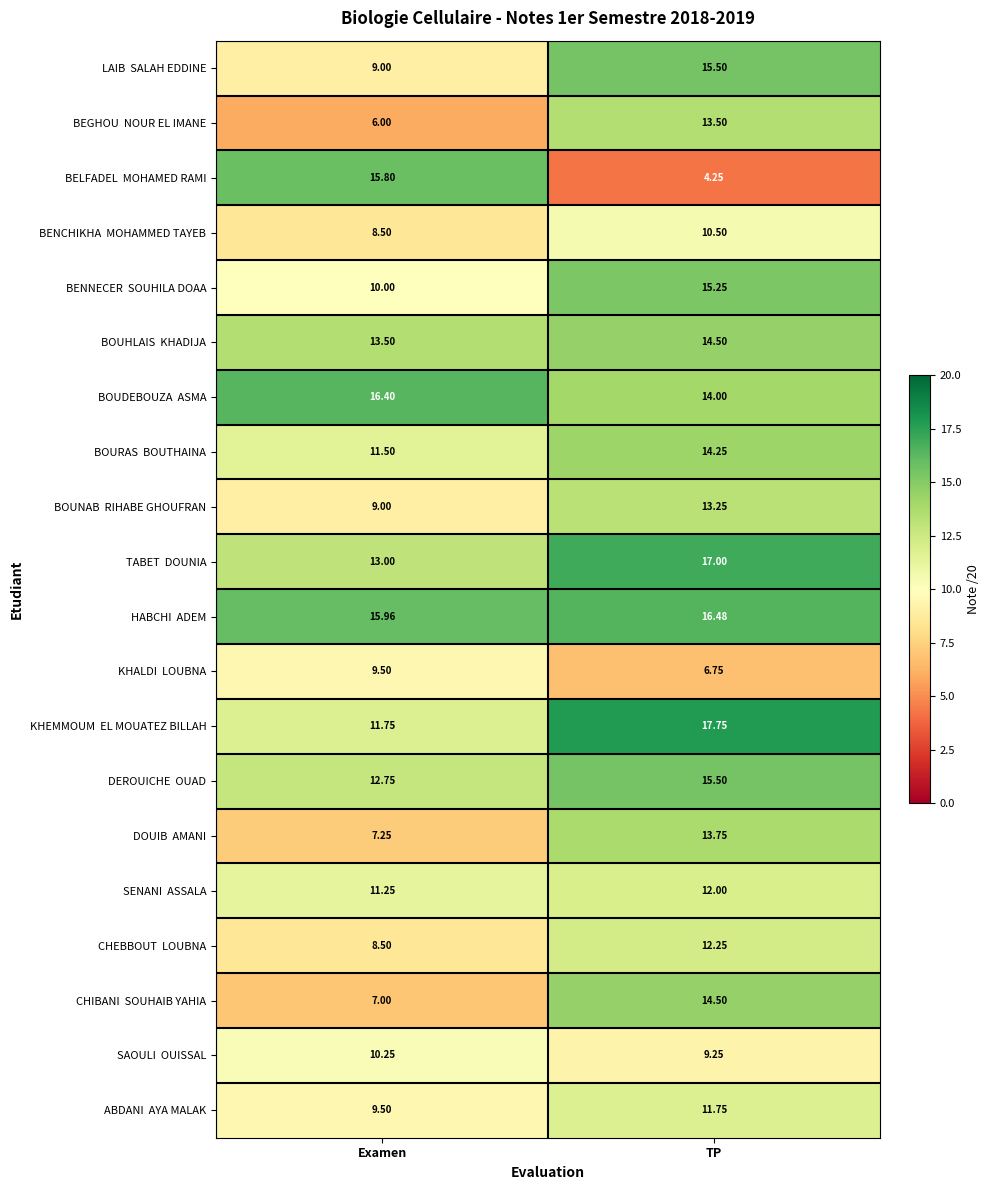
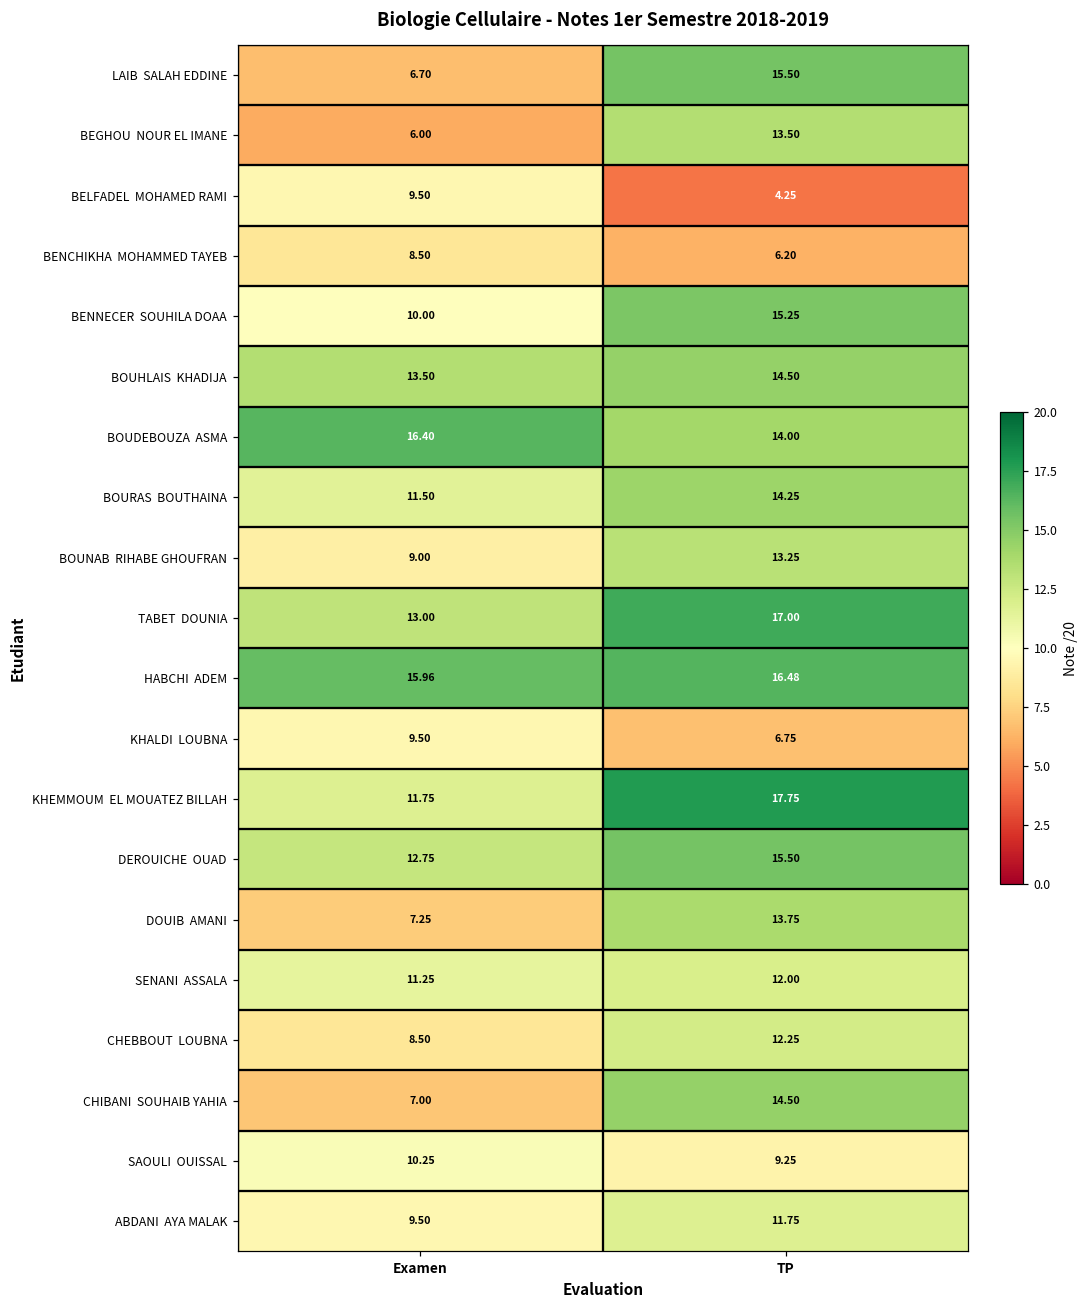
LAIB SALAH EDDINE, Examen: 9.00 -> 6.70
BELFADEL MOHAMED RAMI, Examen: 15.80 -> 9.50
BENCHIKHA MOHAMMED TAYEB, TP: 10.50 -> 6.20
